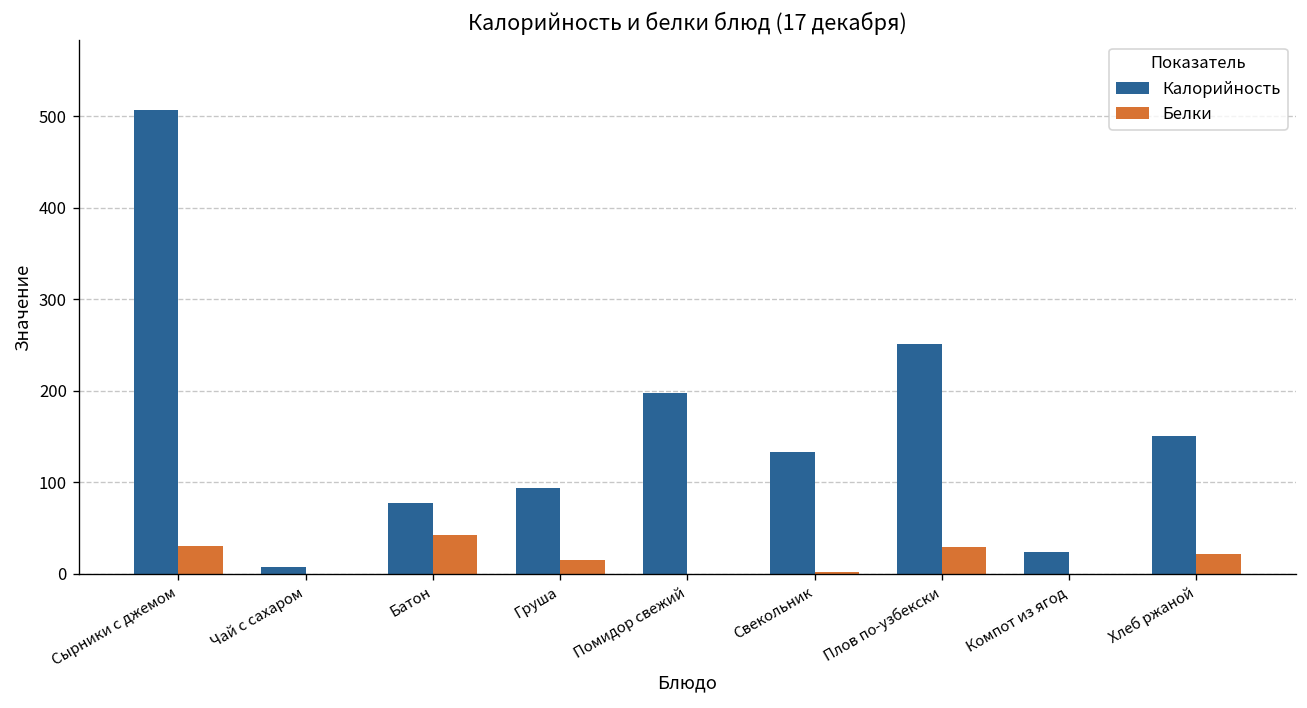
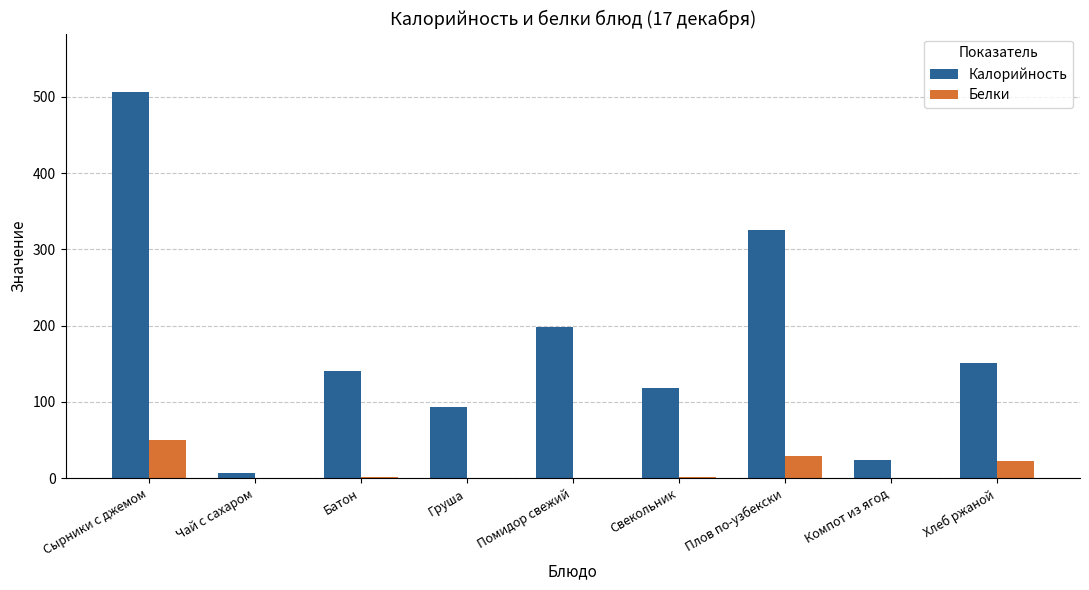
Белки, Сырники с джемом: 30 -> 50
Калорийность, Батон: 80 -> 140
Белки, Батон: 40 -> 0
Белки, Груша: 20 -> 0
Калорийность, Свекольник: 130 -> 120
Калорийность, Плов по-узбекски: 250 -> 330
